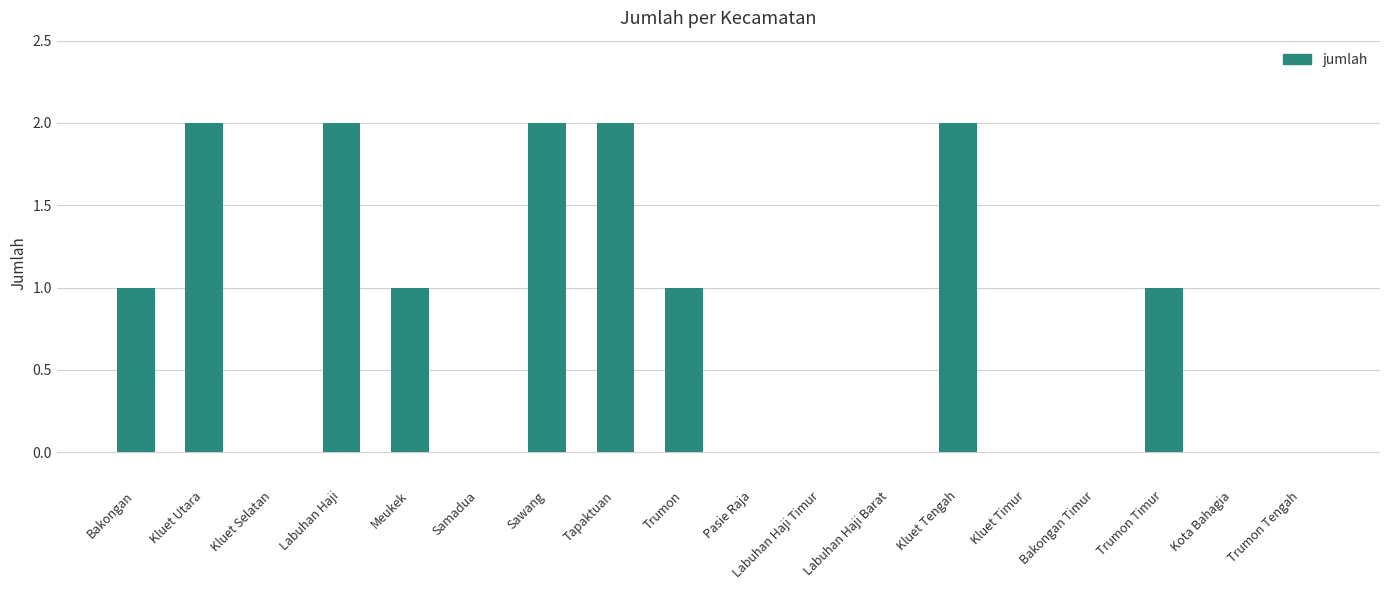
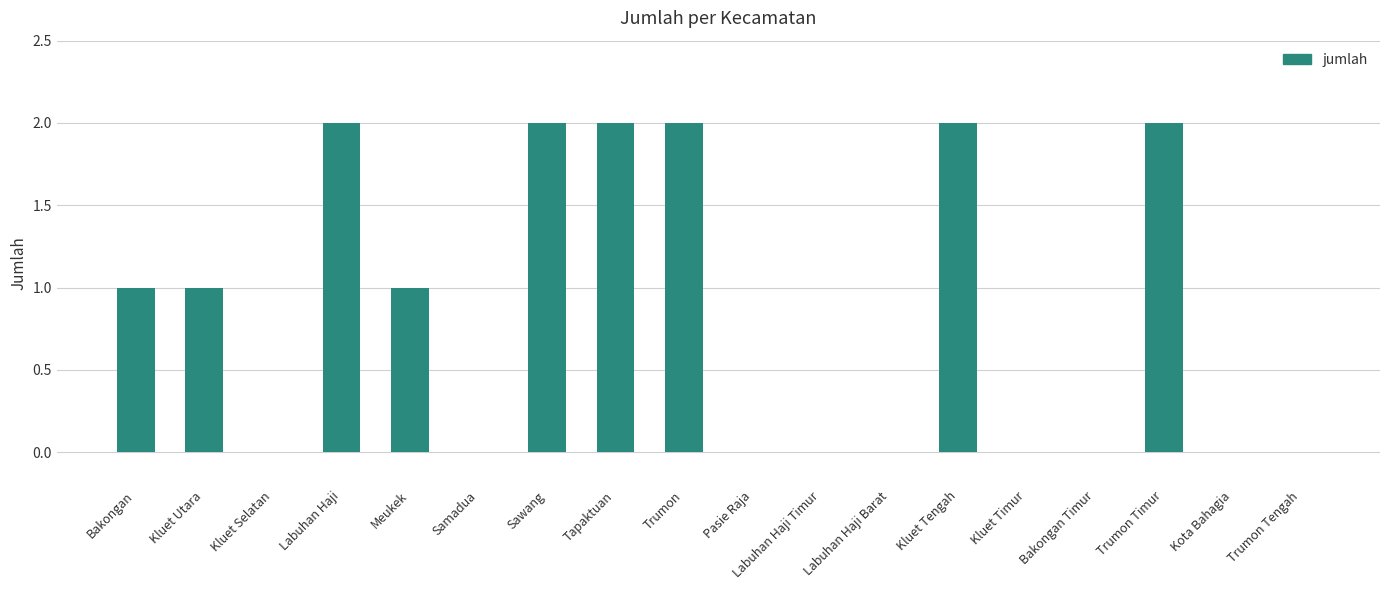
Kluet Utara: 2 -> 1
Trumon: 1 -> 2
Trumon Timur: 1 -> 2
